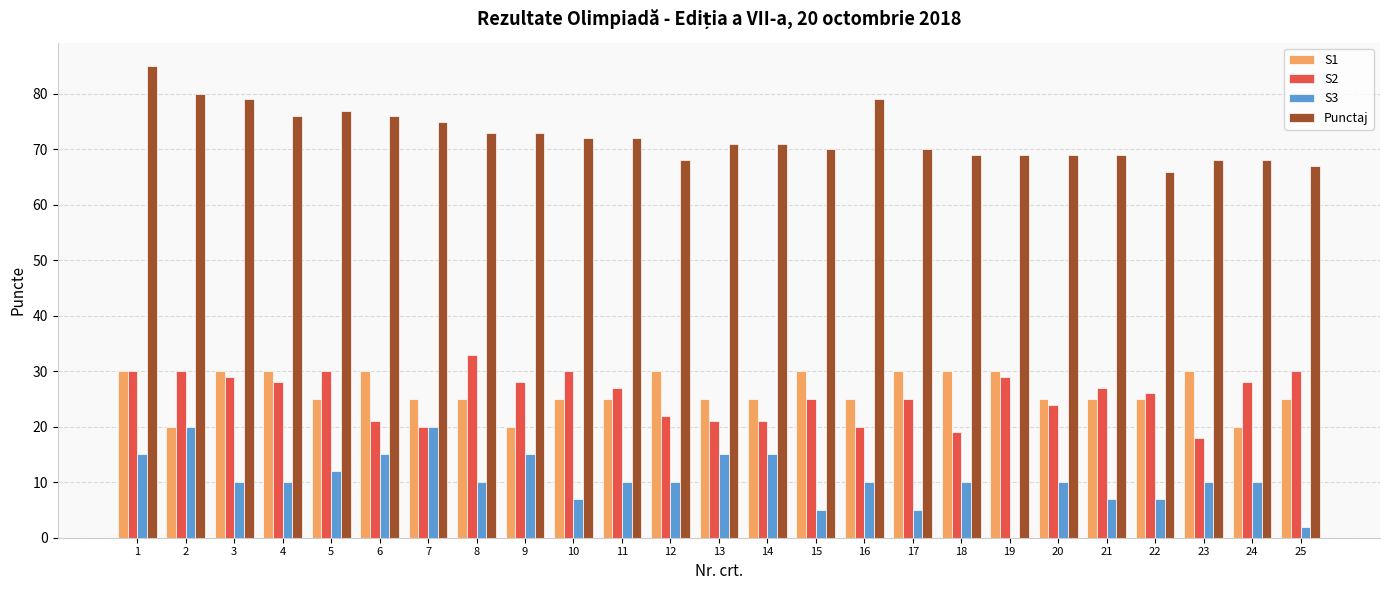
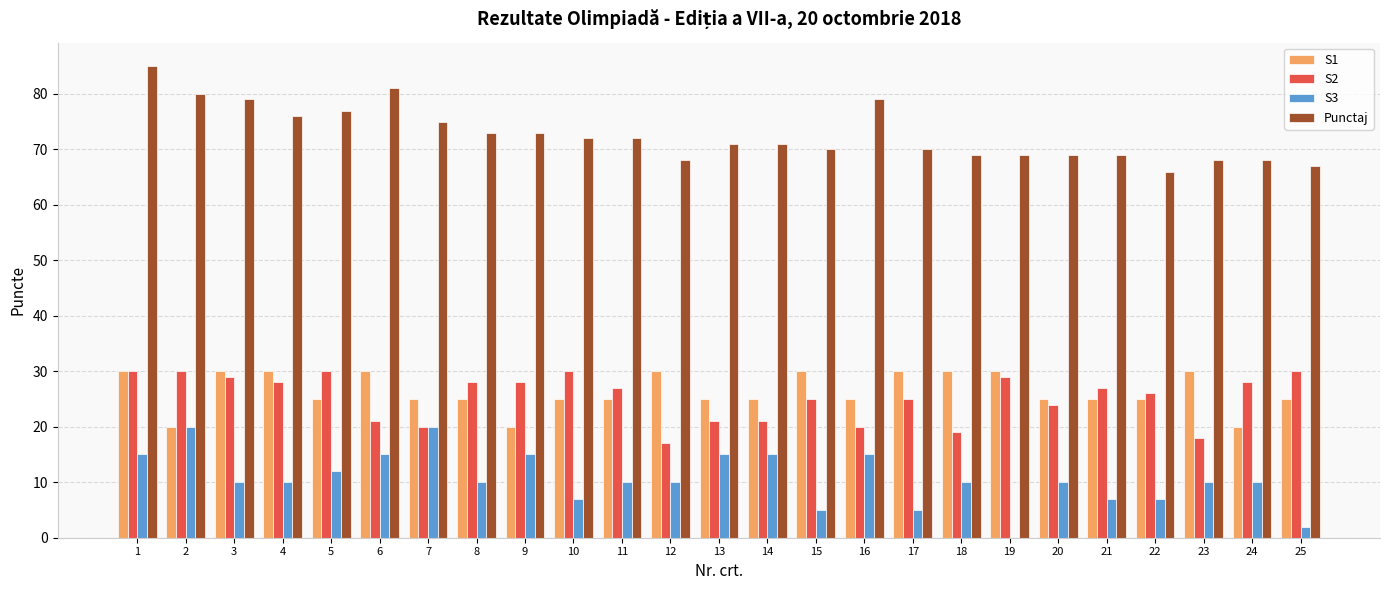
Punctaj, 6: 76 -> 81
S2, 8: 33 -> 28
S2, 12: 22 -> 17
S3, 16: 10 -> 15
